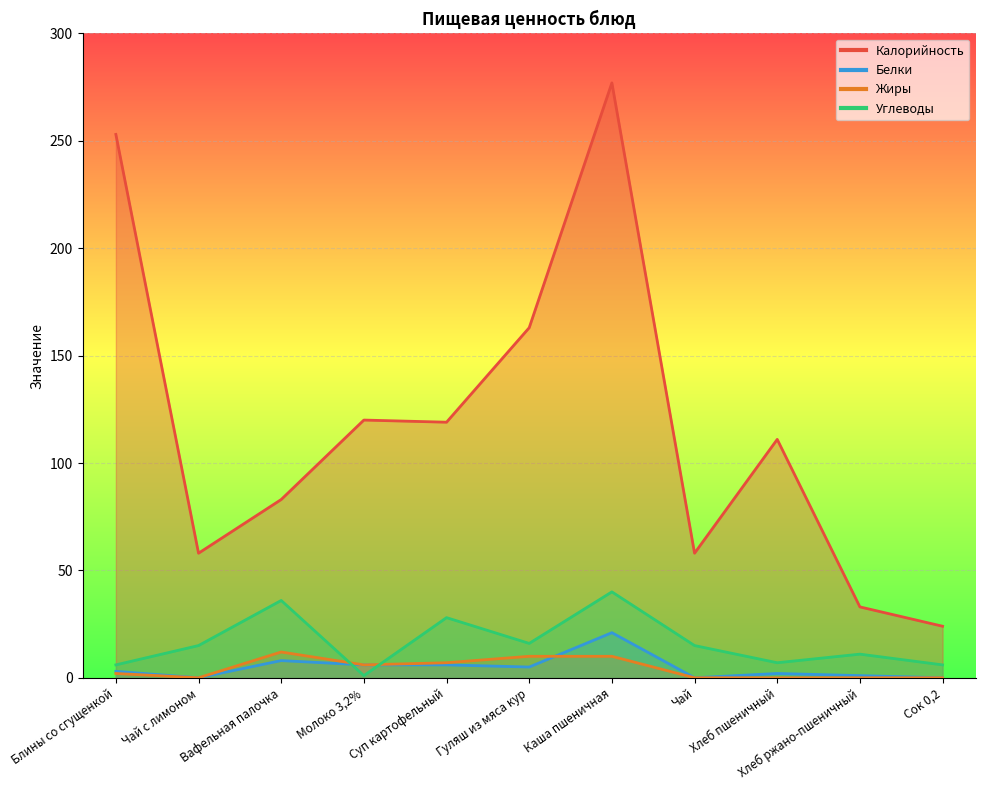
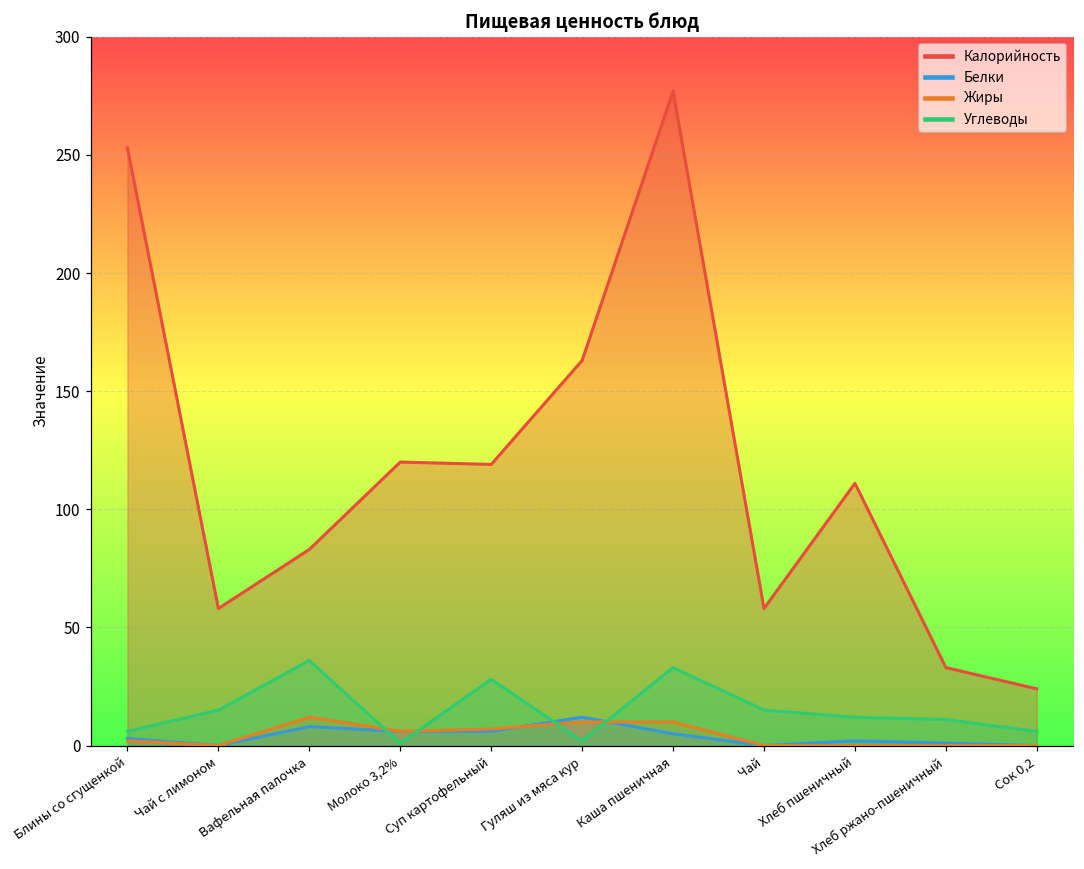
Белки, Гуляш из мяса кур: 5 -> 12
Углеводы, Гуляш из мяса кур: 16 -> 2
Белки, Каша пшеничная: 21 -> 5
Углеводы, Каша пшеничная: 40 -> 33
Углеводы, Хлеб пшеничный: 7 -> 12
